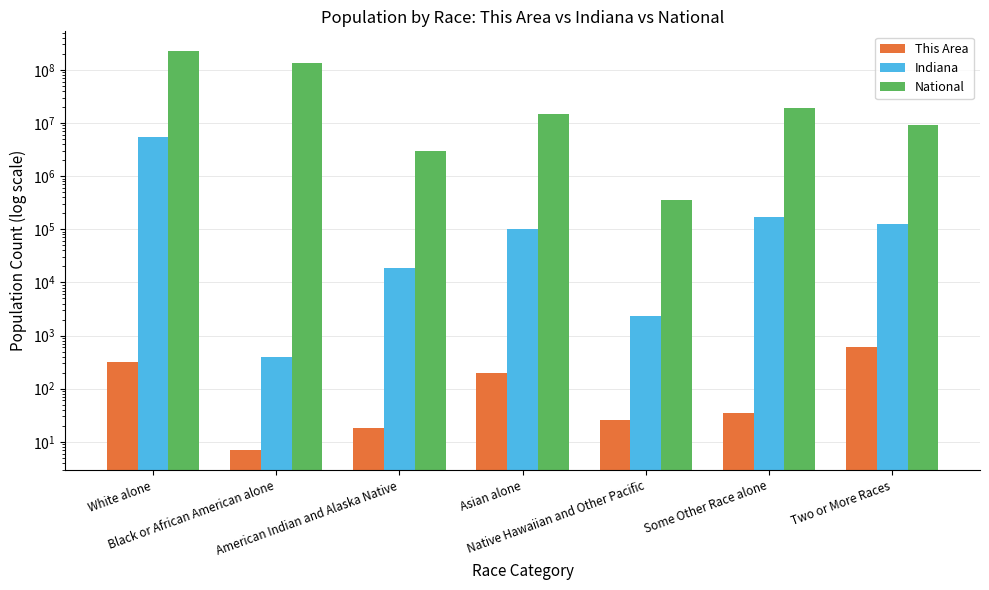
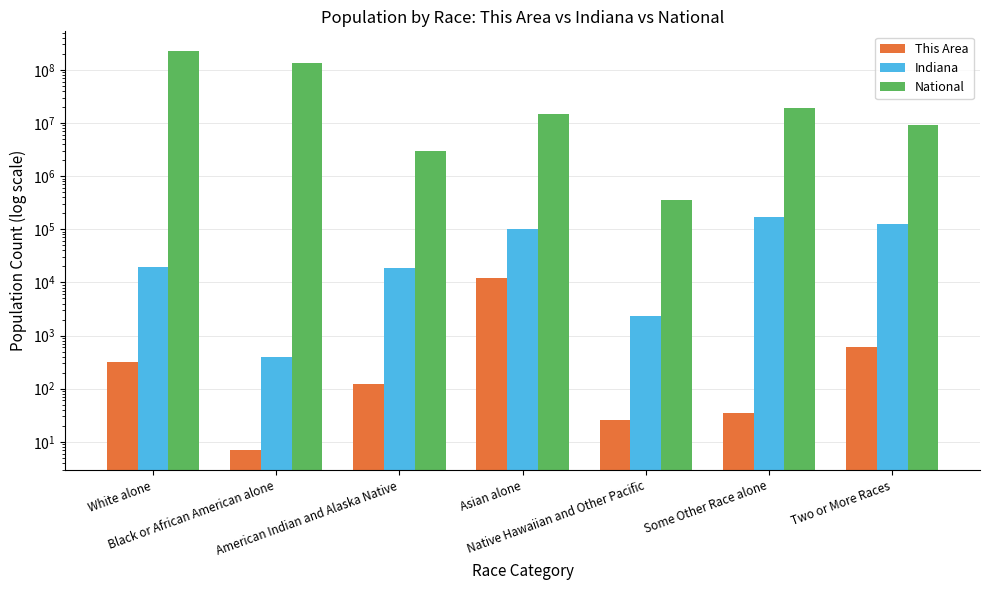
Indiana, White alone: 5000000 -> 20000
This Area, American Indian and Alaska Native: 18 -> 120
This Area, Asian alone: 190 -> 12000
